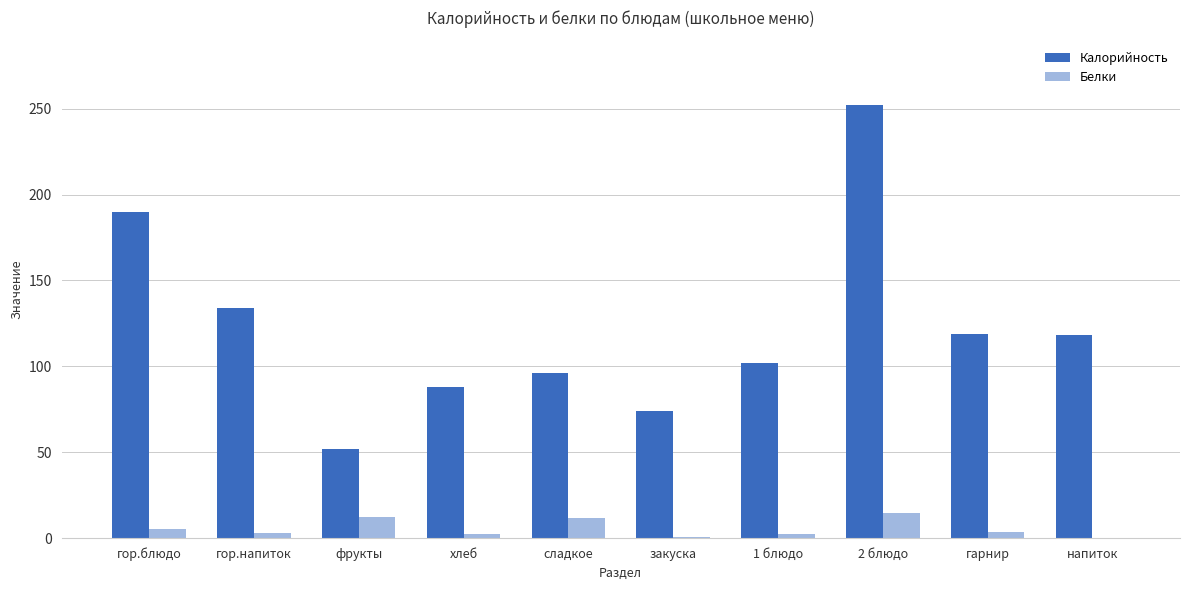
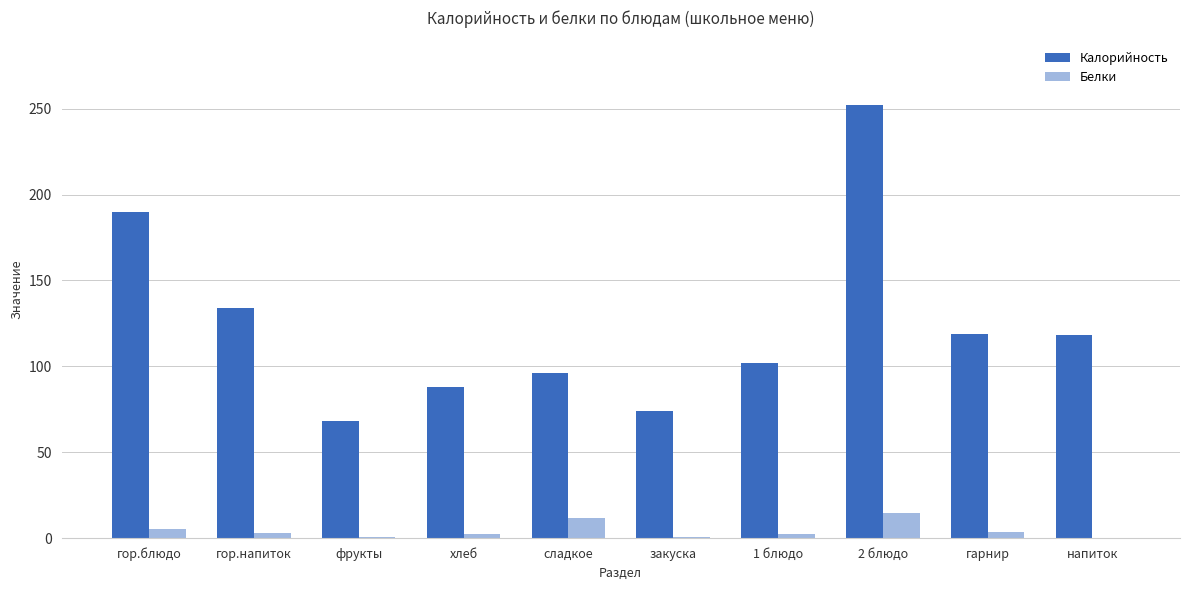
Калорийность, фрукты: 52 -> 68
Белки, фрукты: 12 -> 0
